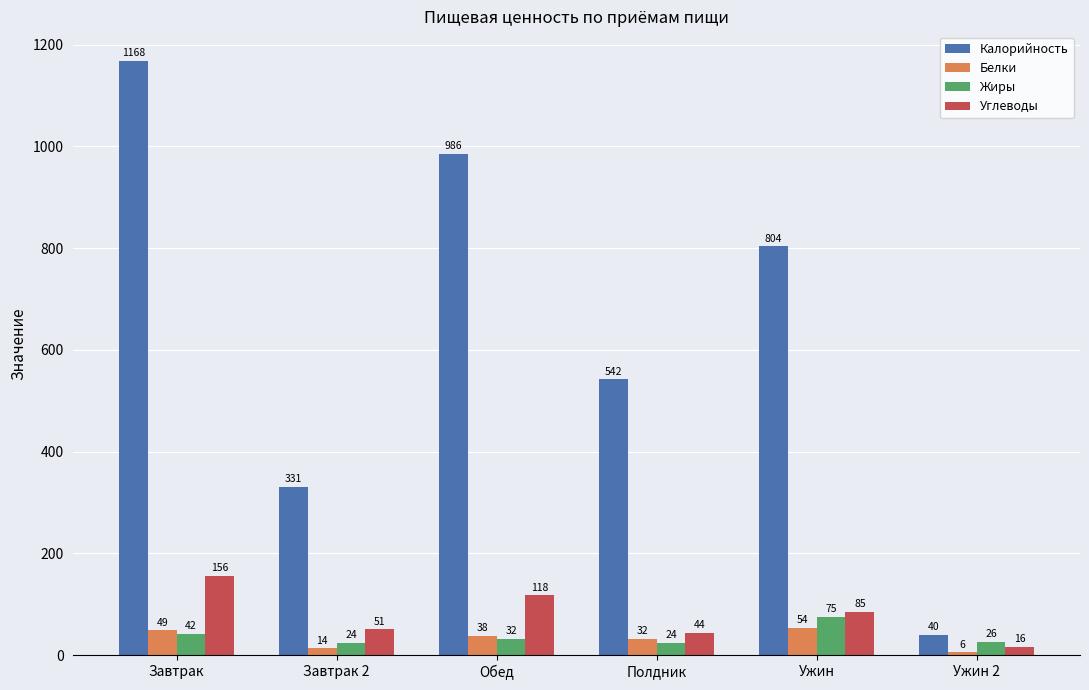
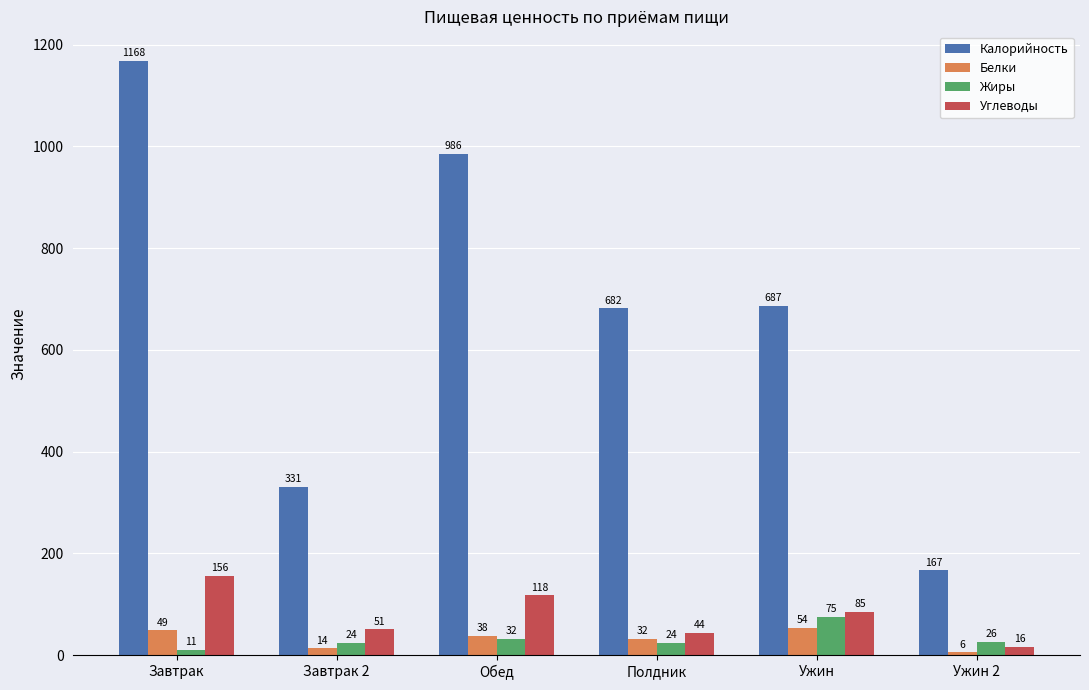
Жиры, Завтрак: 42 -> 11
Калорийность, Полдник: 542 -> 682
Калорийность, Ужин: 804 -> 687
Калорийность, Ужин 2: 40 -> 167
